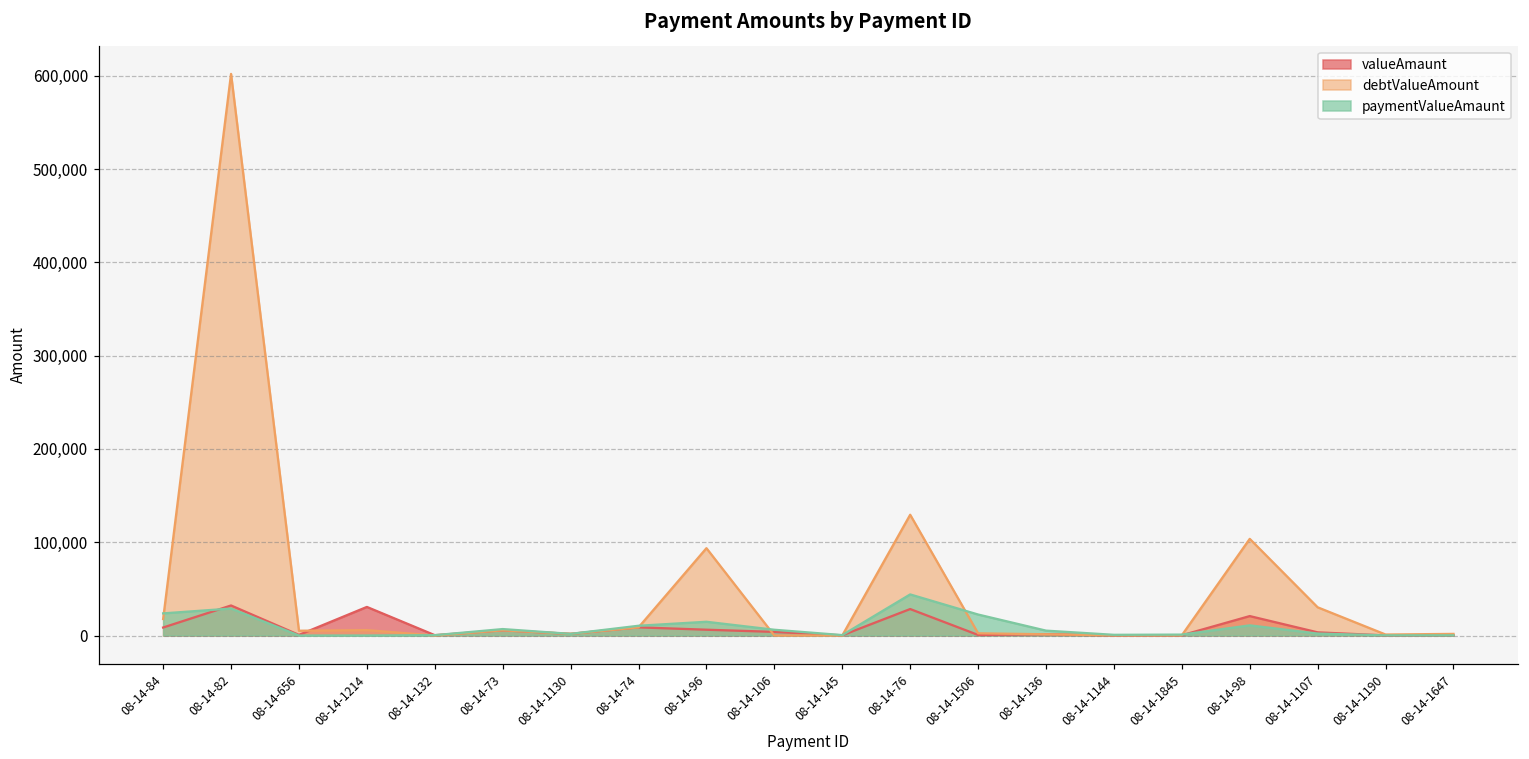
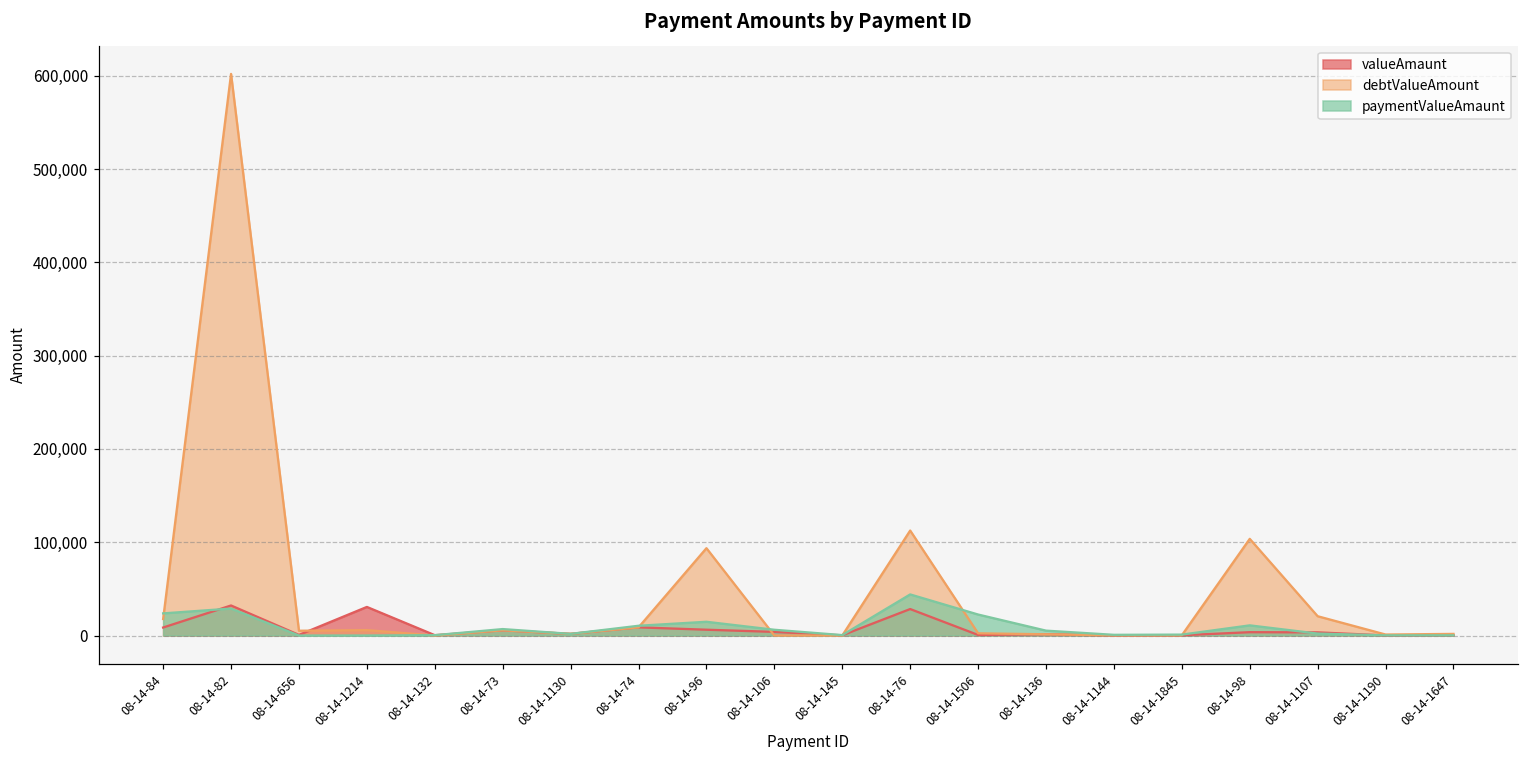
debtValueAmount, 08-14-76: 130,000 -> 110,000
valueAmaunt, 08-14-98: 20,000 -> 0
debtValueAmount, 08-14-1107: 30,000 -> 20,000
